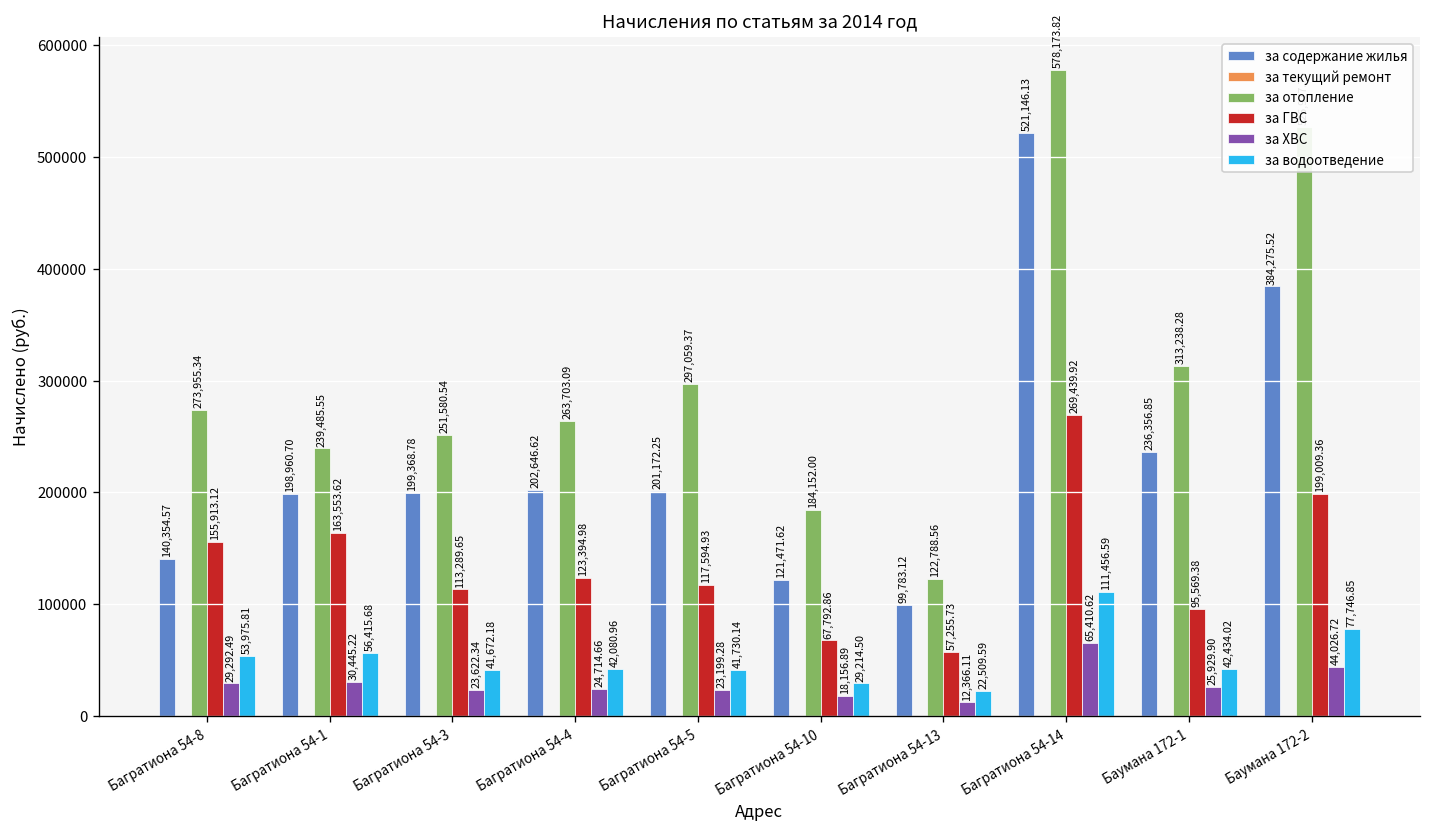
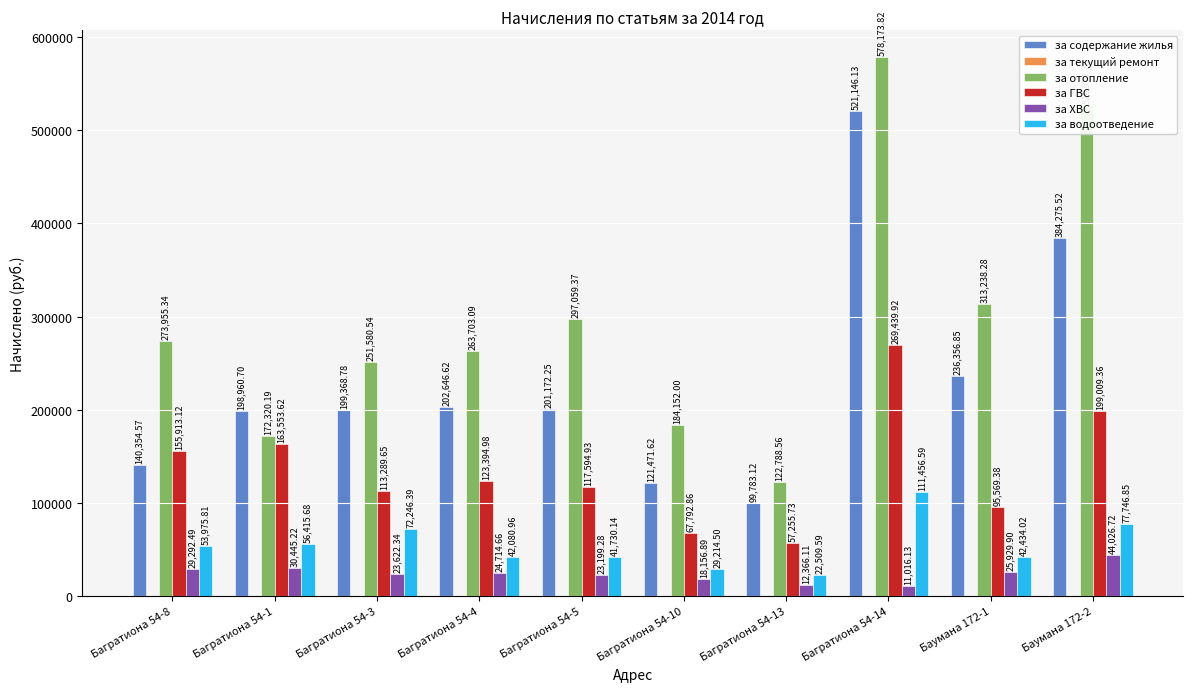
за отопление, Багратиона 54-1: 239,485.55 -> 172,320.19
за водоотведение, Багратиона 54-3: 41,672.18 -> 72,246.39
за ХВС, Багратиона 54-14: 65,410.62 -> 11,016.13
